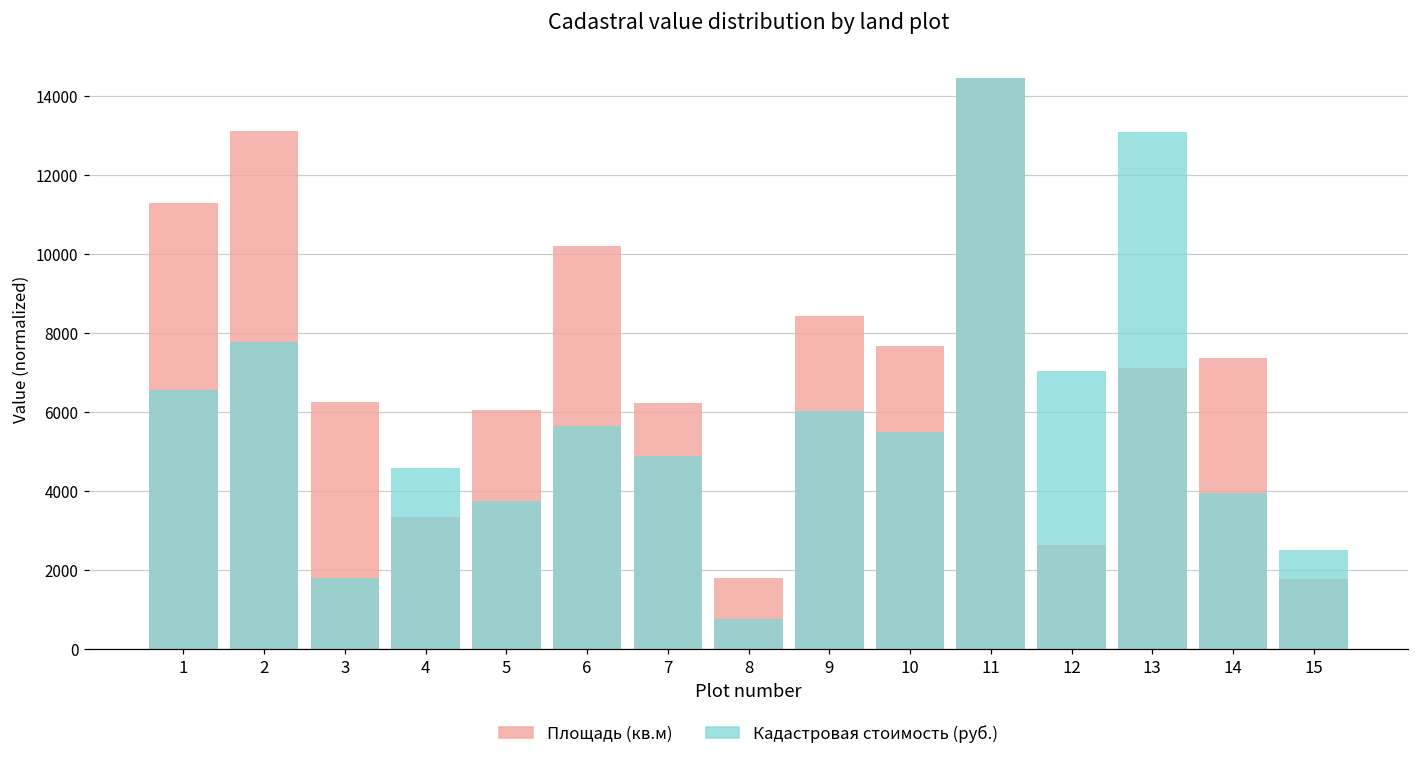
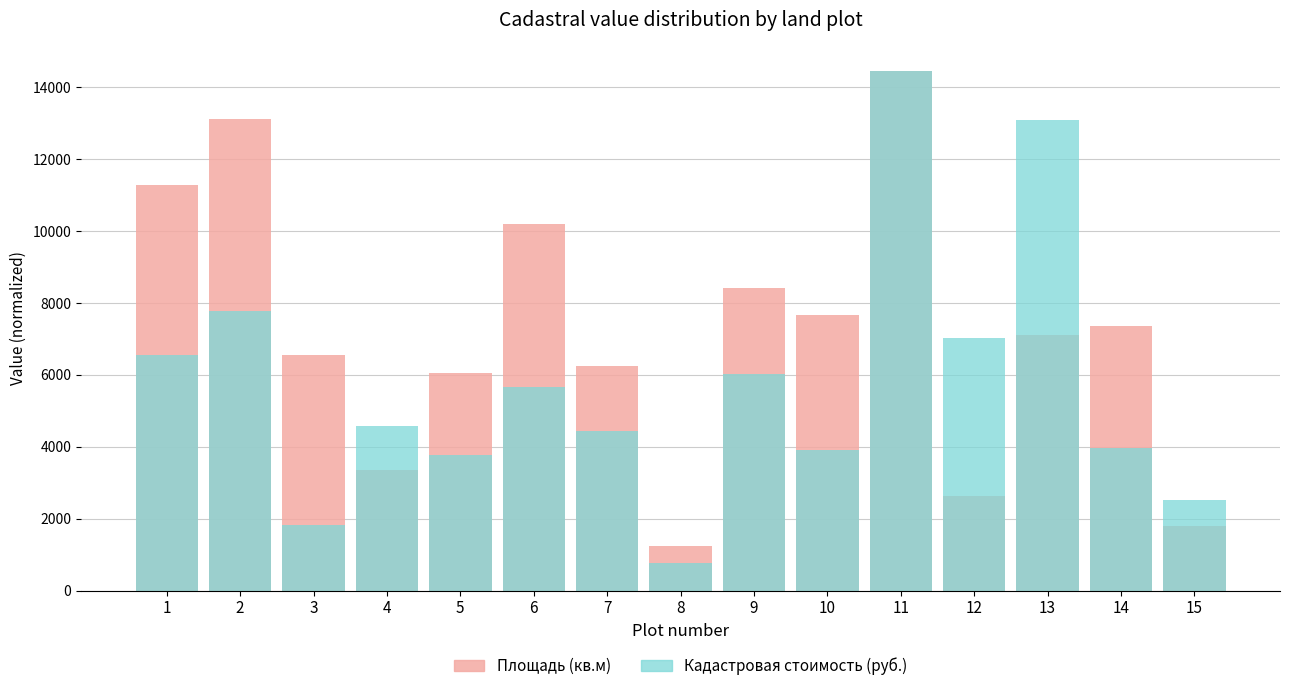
Площадь (кв.м), 3: 6200 -> 6500
Кадастровая стоимость (руб.), 7: 4900 -> 4400
Площадь (кв.м), 8: 1800 -> 1200
Кадастровая стоимость (руб.), 10: 5500 -> 3900
